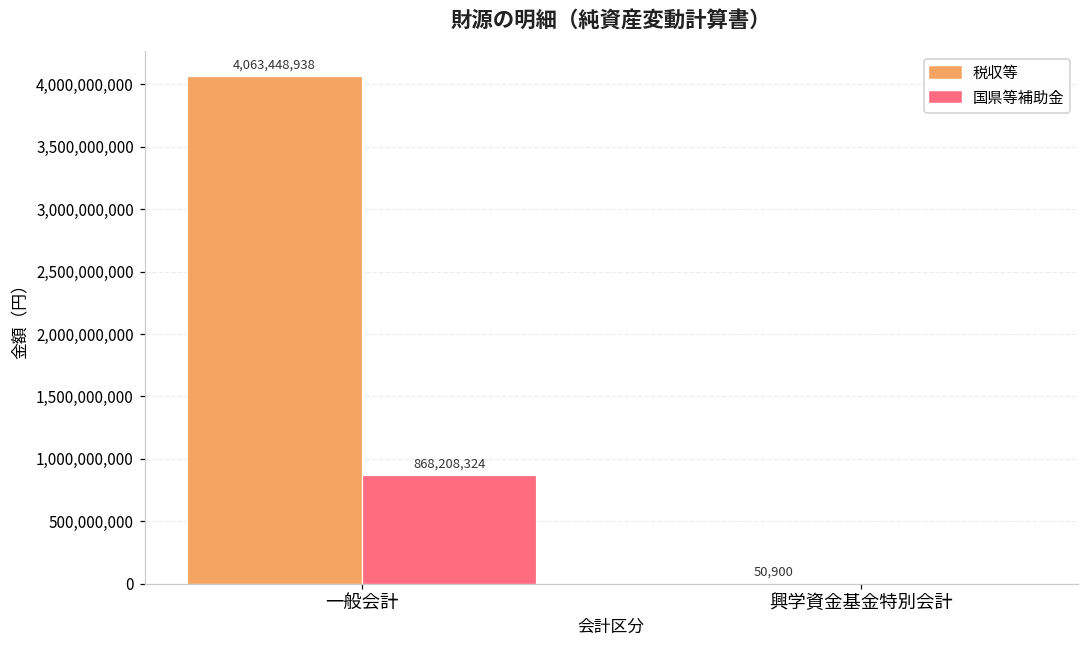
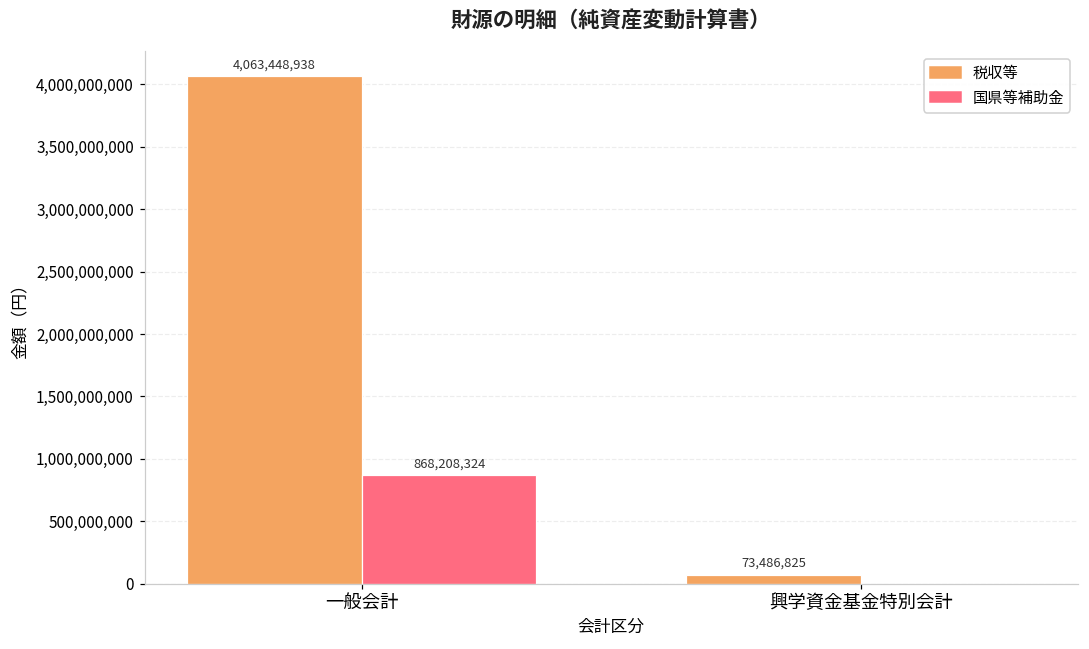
税収等, 興学資金基金特別会計: 50,900 -> 73,486,825
